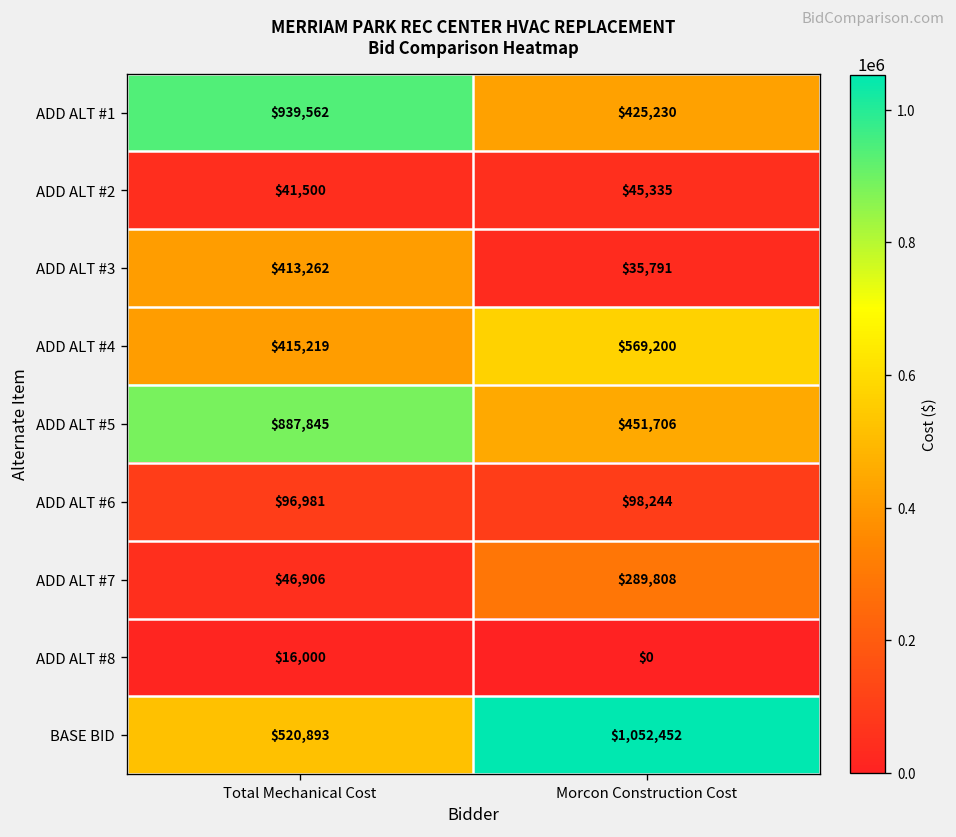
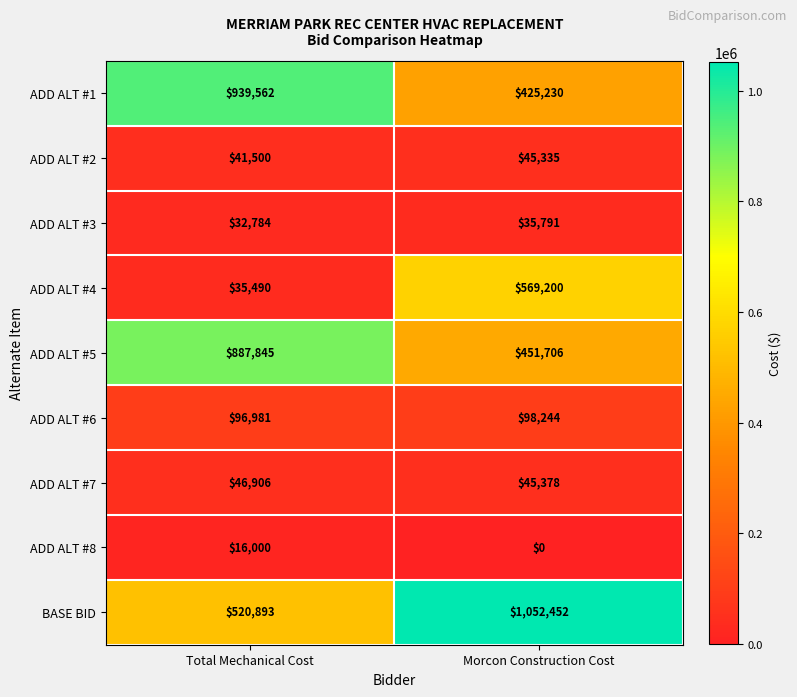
ADD ALT #3, Total Mechanical Cost: $413,262 -> $32,784
ADD ALT #4, Total Mechanical Cost: $415,219 -> $35,490
ADD ALT #7, Morcon Construction Cost: $289,808 -> $45,378
